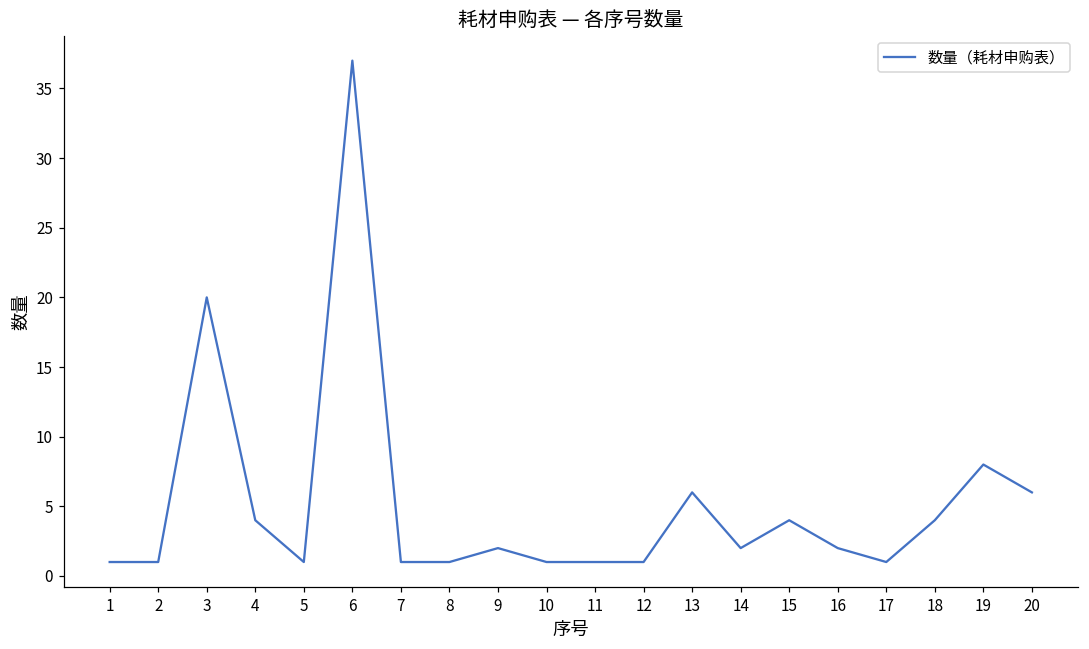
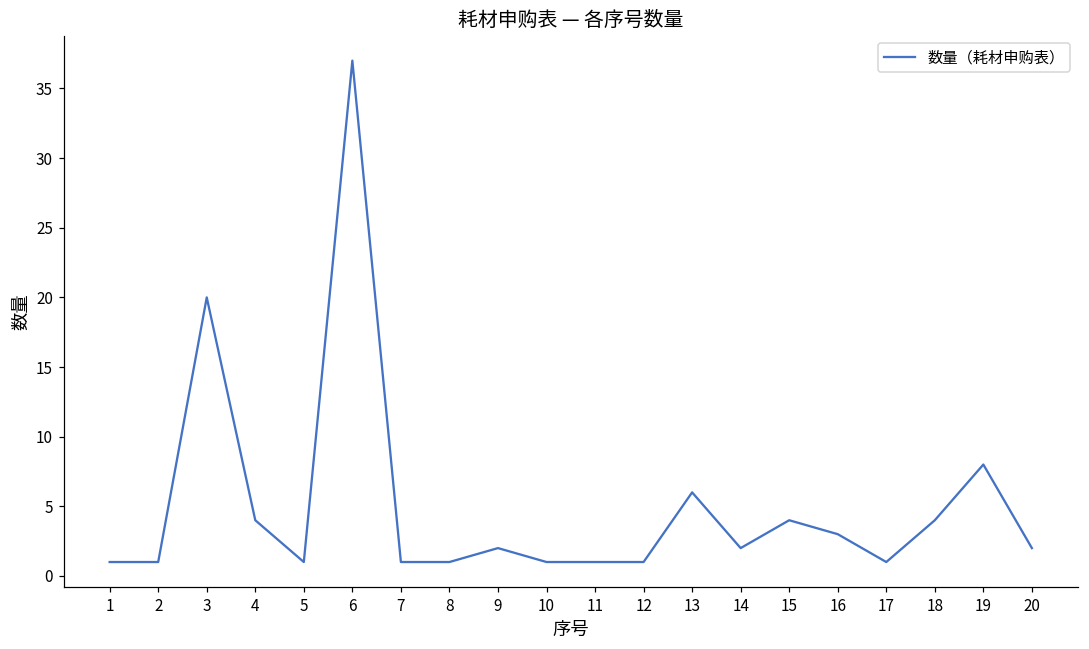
16: 2 -> 3
20: 6 -> 2
